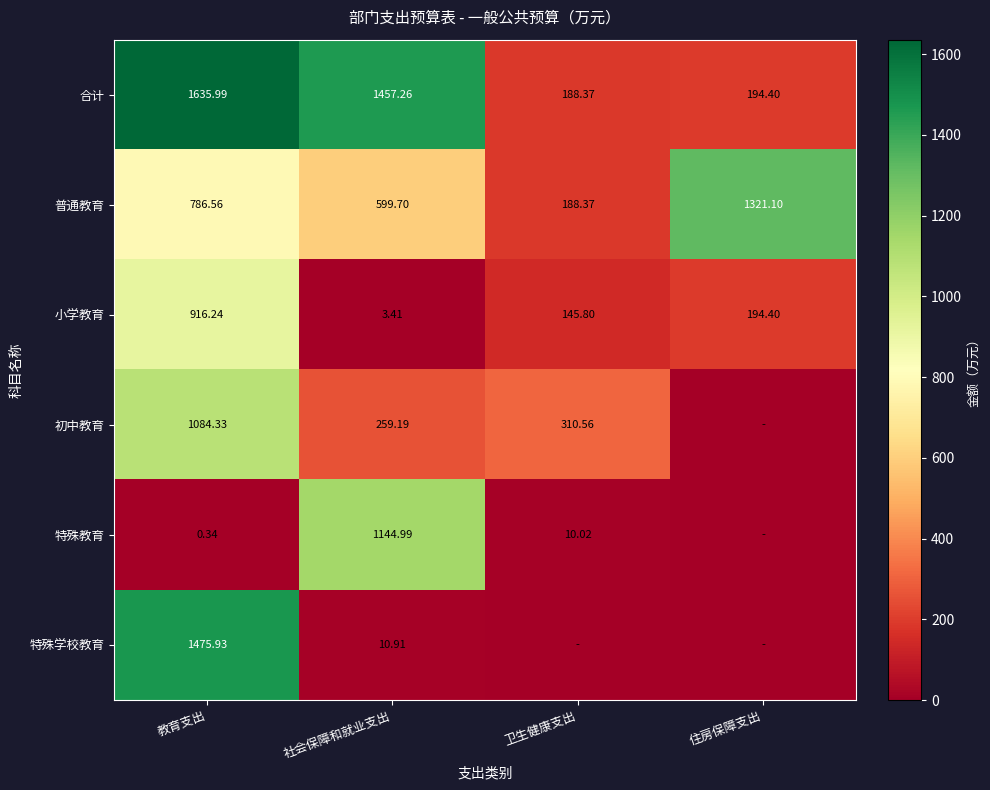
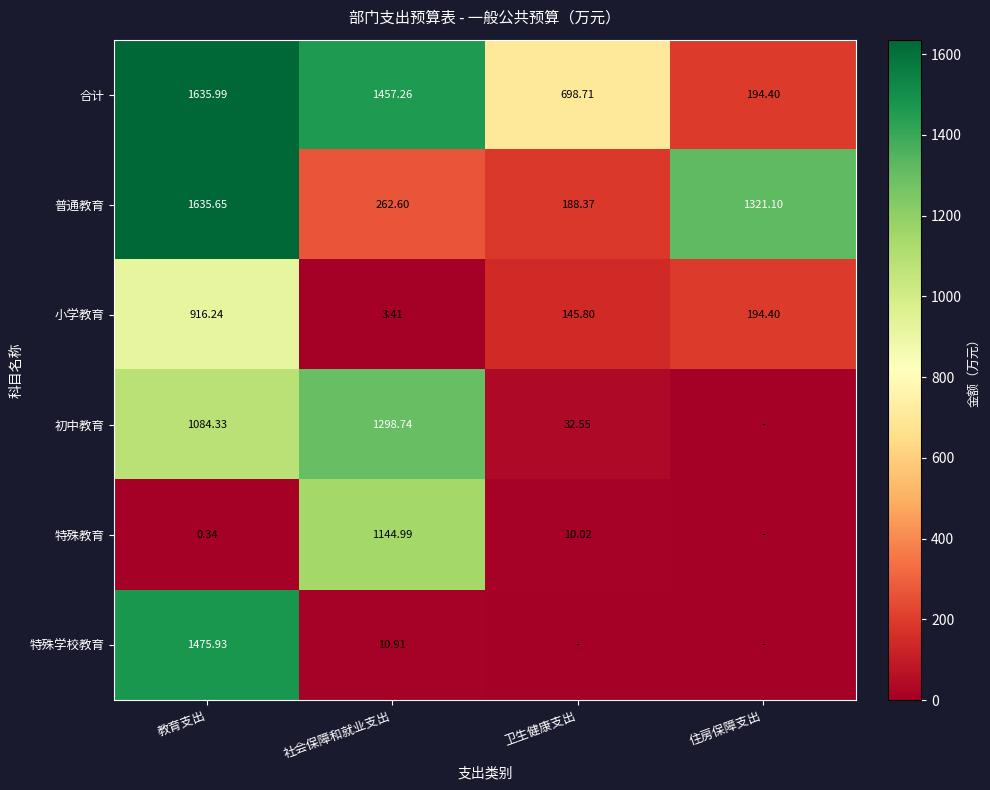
合计, 卫生健康支出: 188.37 -> 698.71
普通教育, 教育支出: 786.56 -> 1635.65
普通教育, 社会保障和就业支出: 599.70 -> 262.60
初中教育, 社会保障和就业支出: 259.19 -> 1298.74
初中教育, 卫生健康支出: 310.56 -> 32.55
